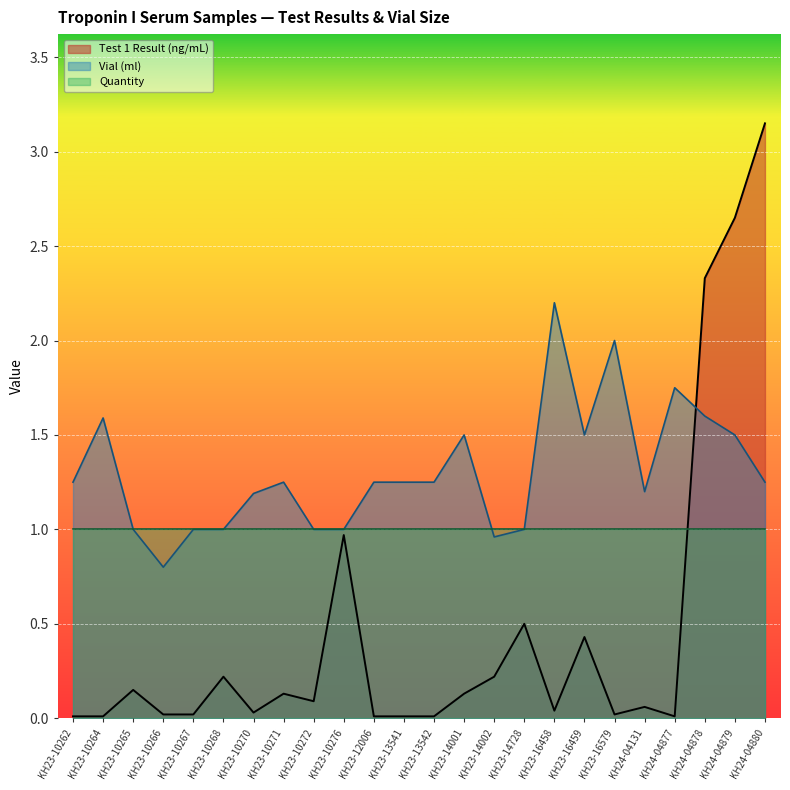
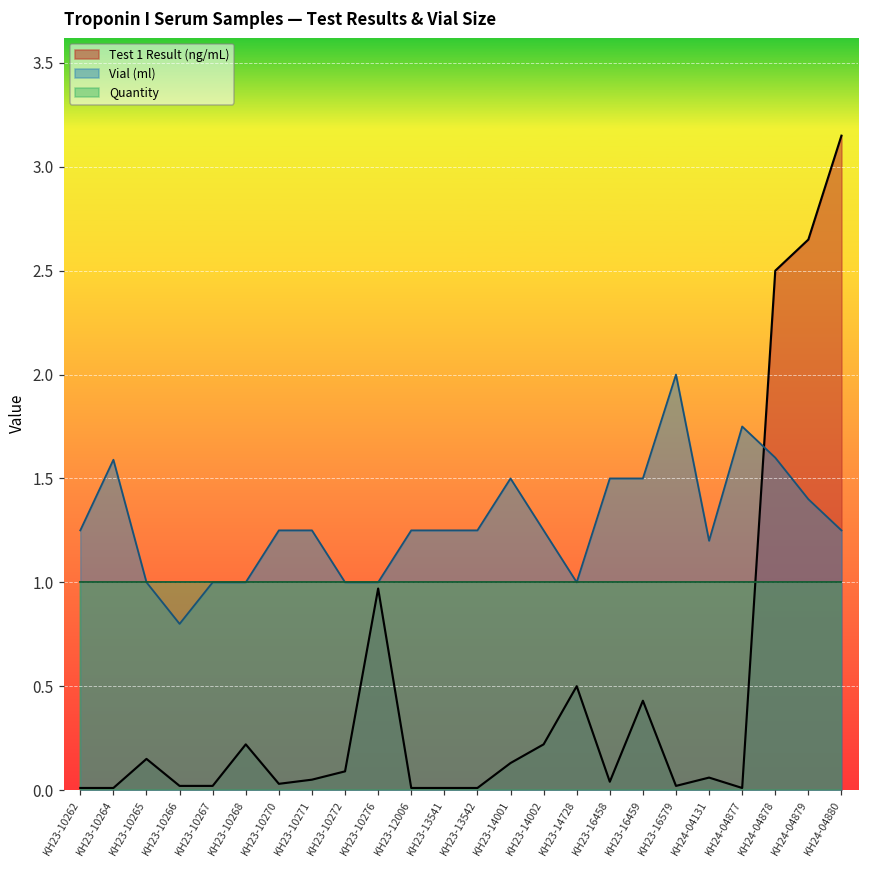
Vial (ml), KH23-10270: 1.19 -> 1.25
Test 1 Result (ng/mL), KH23-10271: 0.13 -> 0.05
Vial (ml), KH23-14002: 0.96 -> 1.25
Vial (ml), KH23-16458: 2.2 -> 1.5
Test 1 Result (ng/mL), KH24-04878: 2.33 -> 2.50
Vial (ml), KH24-04879: 1.5 -> 1.4
